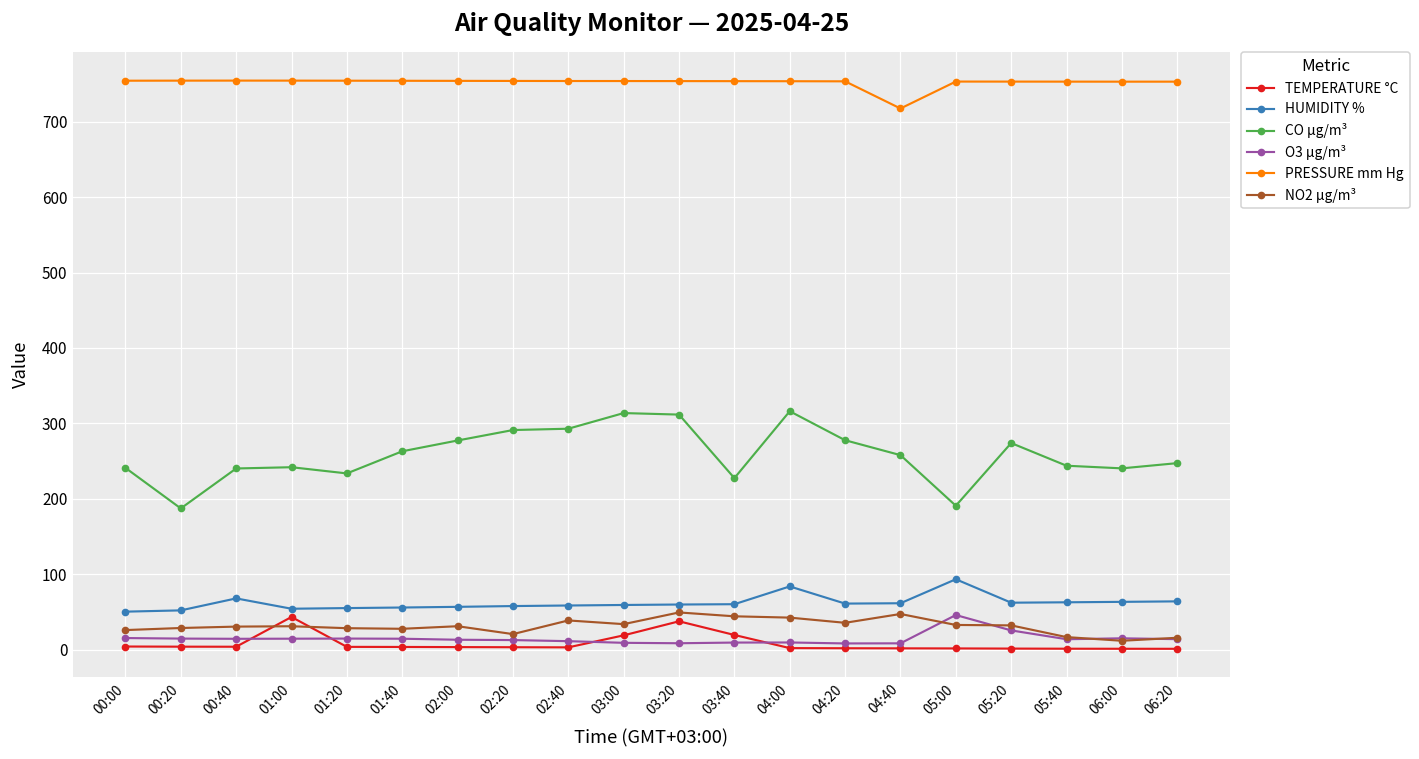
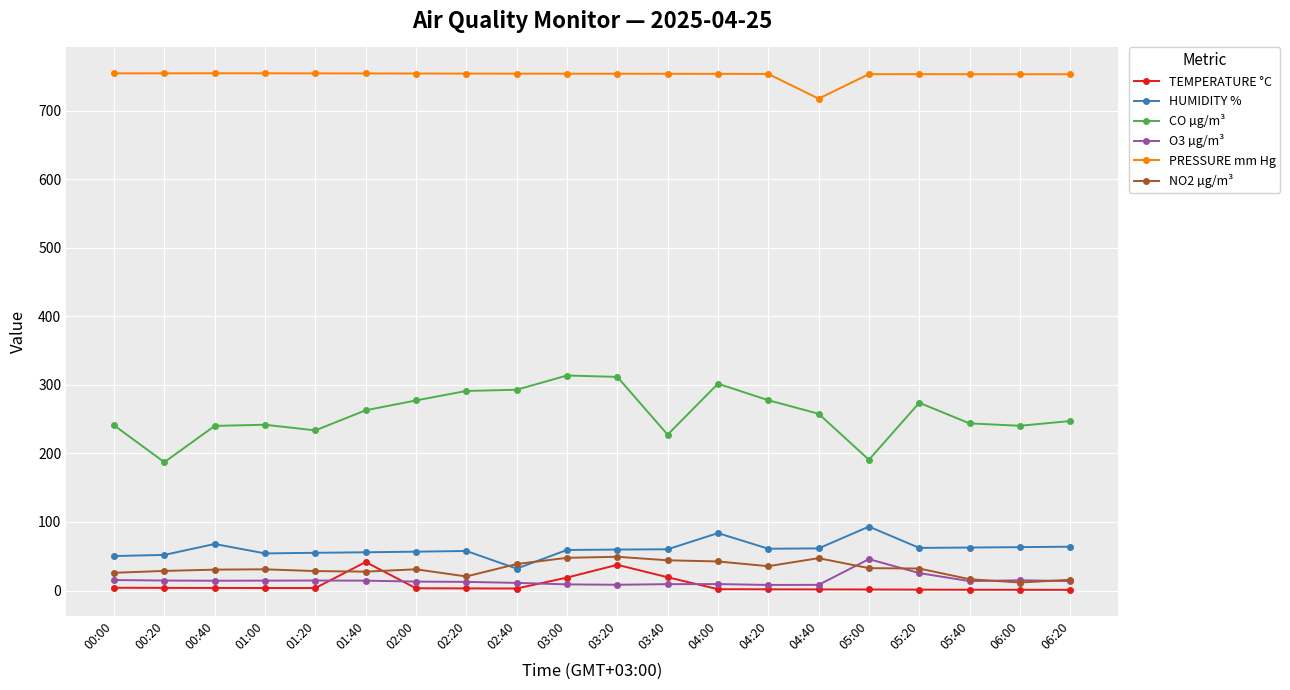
TEMPERATURE °C, 01:00: 40 -> 0
TEMPERATURE °C, 01:40: 0 -> 40
HUMIDITY %, 02:40: 60 -> 30
NO2 µg/m³, 03:00: 30 -> 50
CO µg/m³, 04:00: 320 -> 300
